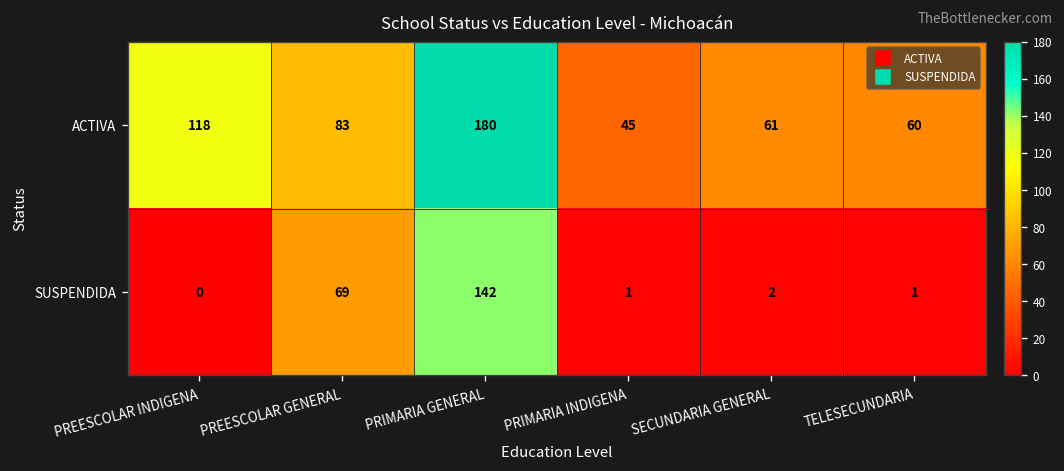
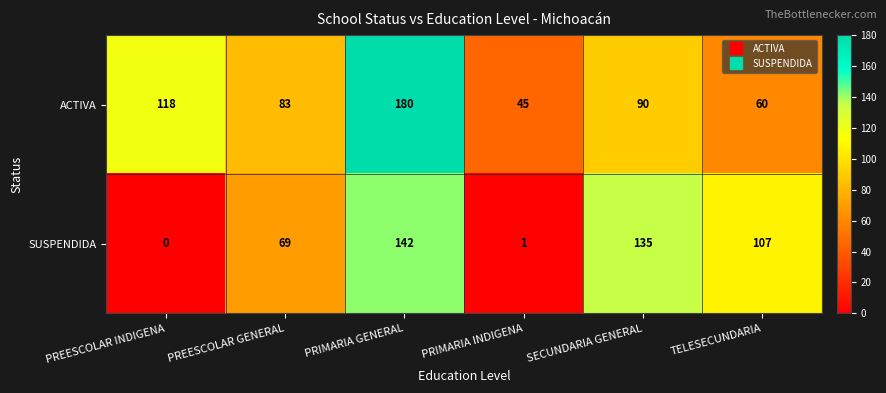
ACTIVA, SECUNDARIA GENERAL: 61 -> 90
SUSPENDIDA, SECUNDARIA GENERAL: 2 -> 135
SUSPENDIDA, TELESECUNDARIA: 1 -> 107
